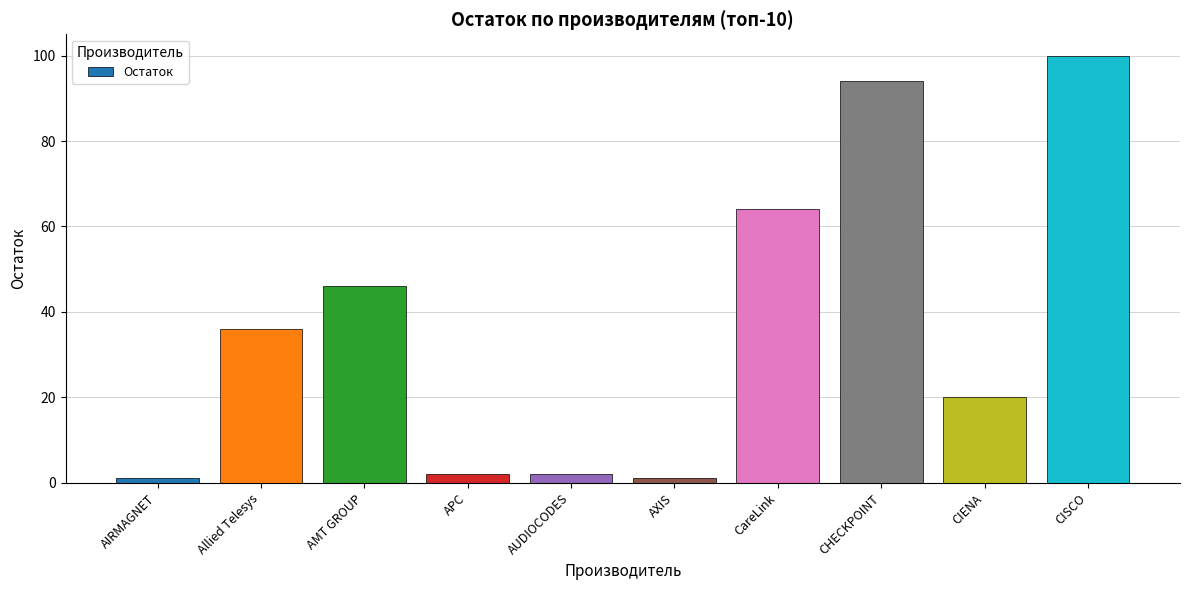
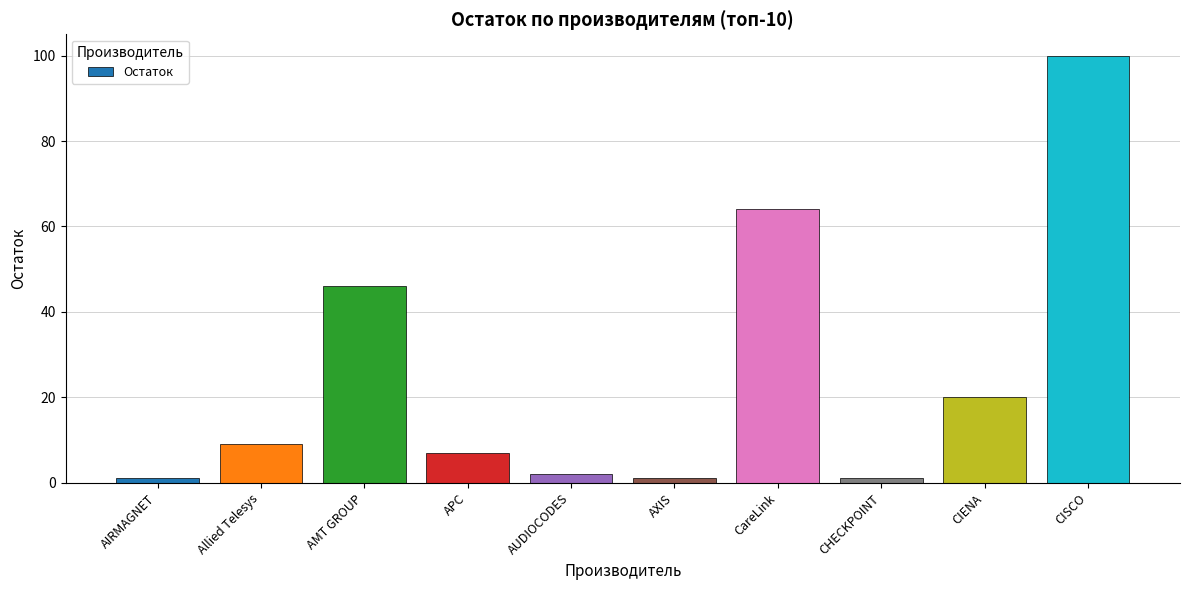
Allied Telesys: 36 -> 9
APC: 2 -> 7
CHECKPOINT: 94 -> 1
